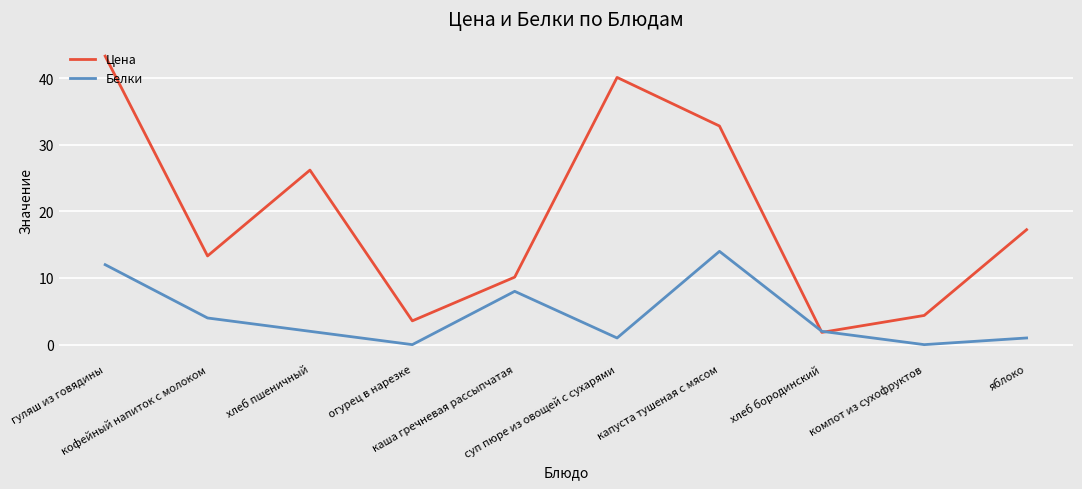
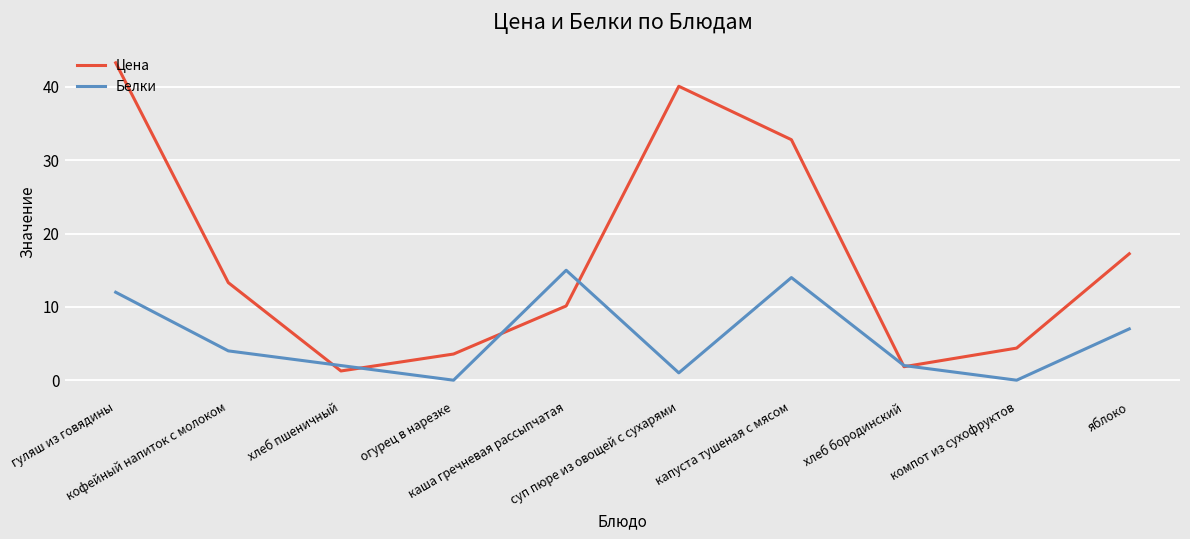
Цена, хлеб пшеничный: 26 -> 1
Белки, каша гречневая рассыпчатая: 8 -> 15
Белки, яблоко: 1 -> 7
